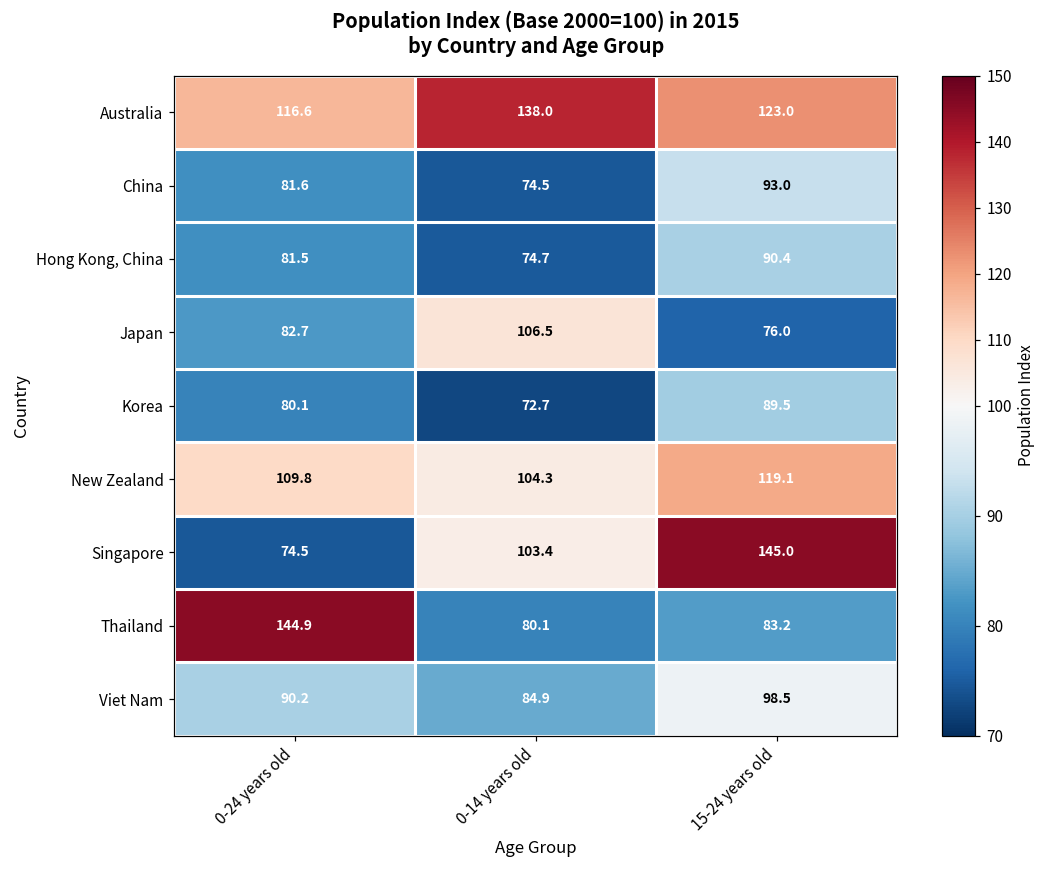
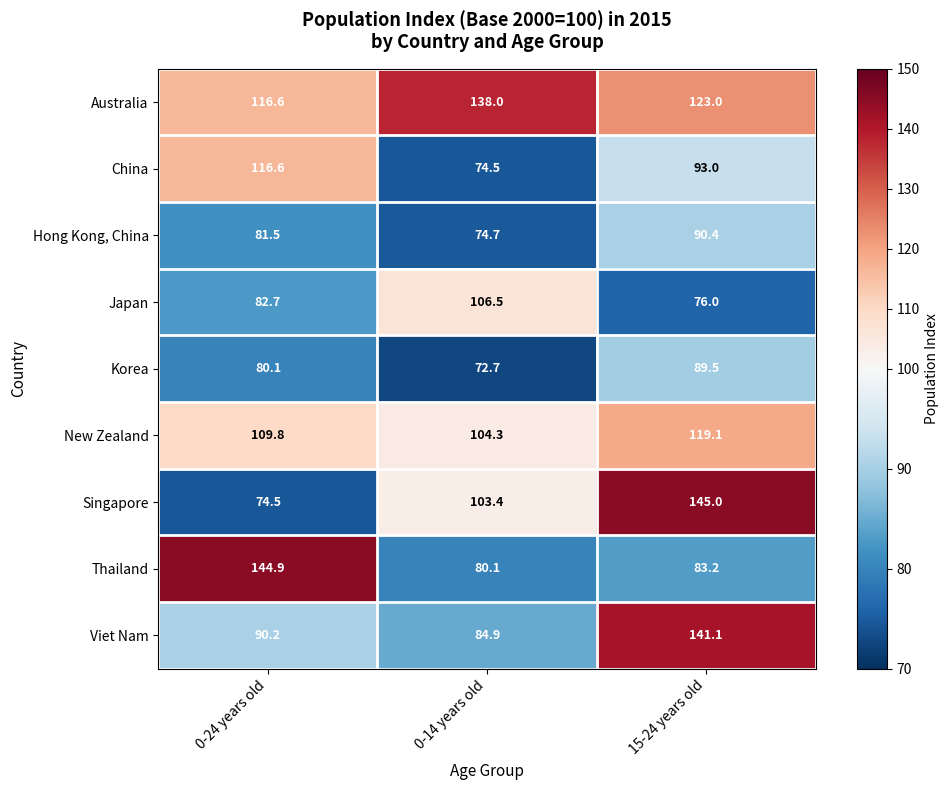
China, 0-24 years old: 81.6 -> 116.6
Viet Nam, 15-24 years old: 98.5 -> 141.1
